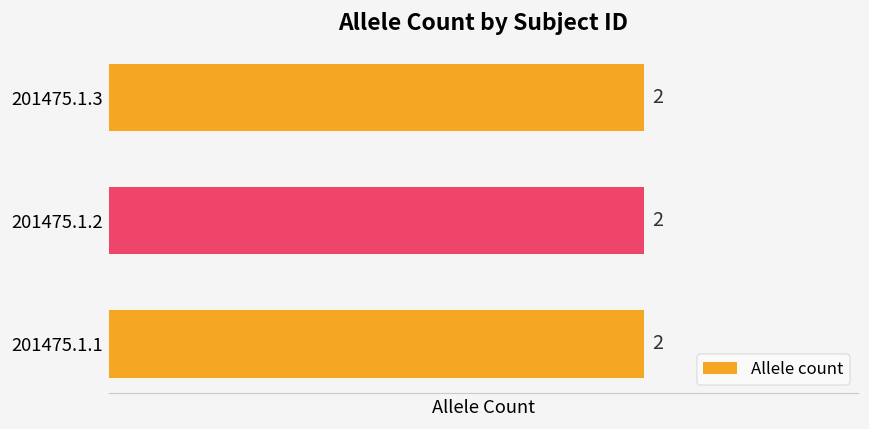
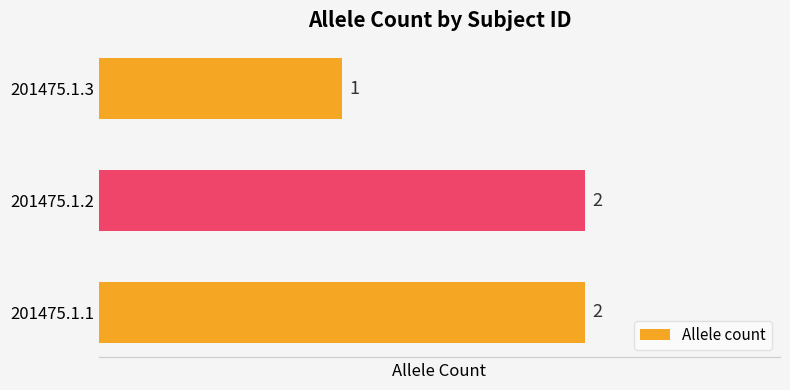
201475.1.3: 2 -> 1
